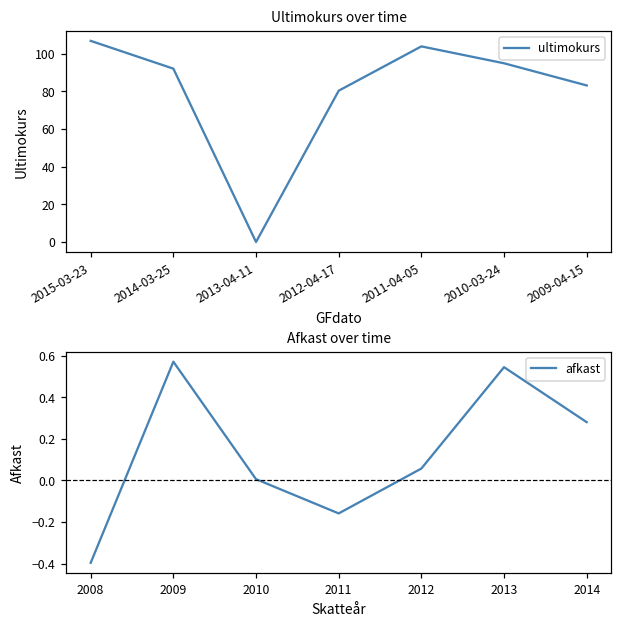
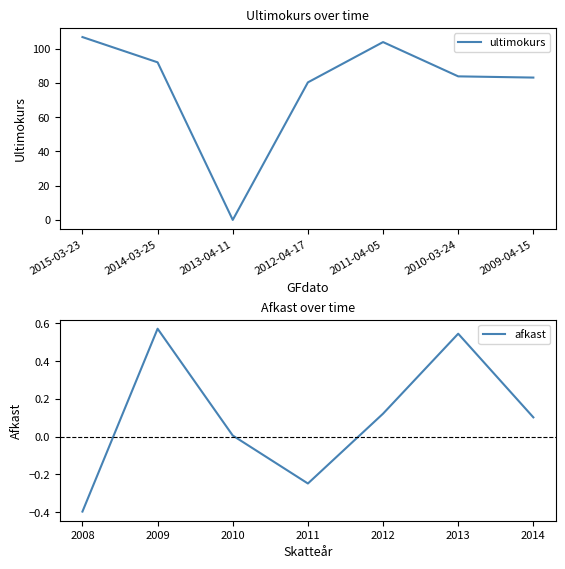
Ultimokurs over time, 2010-03-24: 95 -> 84
Afkast over time, 2011: -0.16 -> -0.25
Afkast over time, 2012: 0.06 -> 0.12
Afkast over time, 2014: 0.28 -> 0.10
